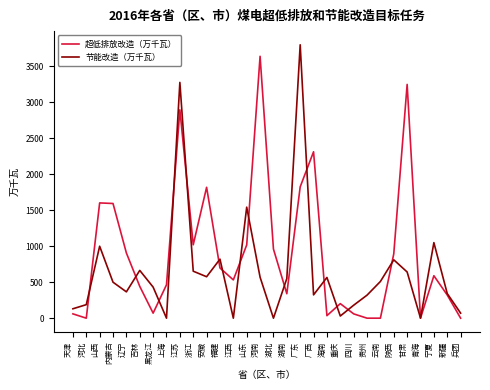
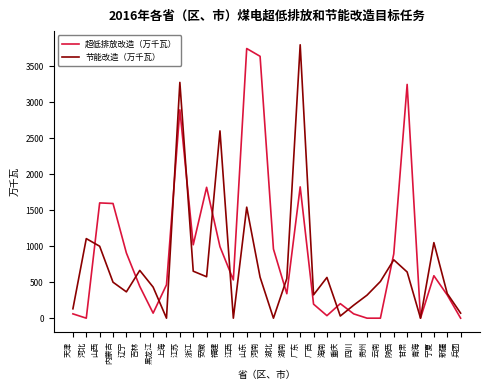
节能改造（万千瓦）, 河北: 200 -> 1100
超低排放改造（万千瓦）, 福建: 700 -> 1000
节能改造（万千瓦）, 福建: 800 -> 2600
超低排放改造（万千瓦）, 山东: 1000 -> 3700
超低排放改造（万千瓦）, 广西: 2300 -> 200
